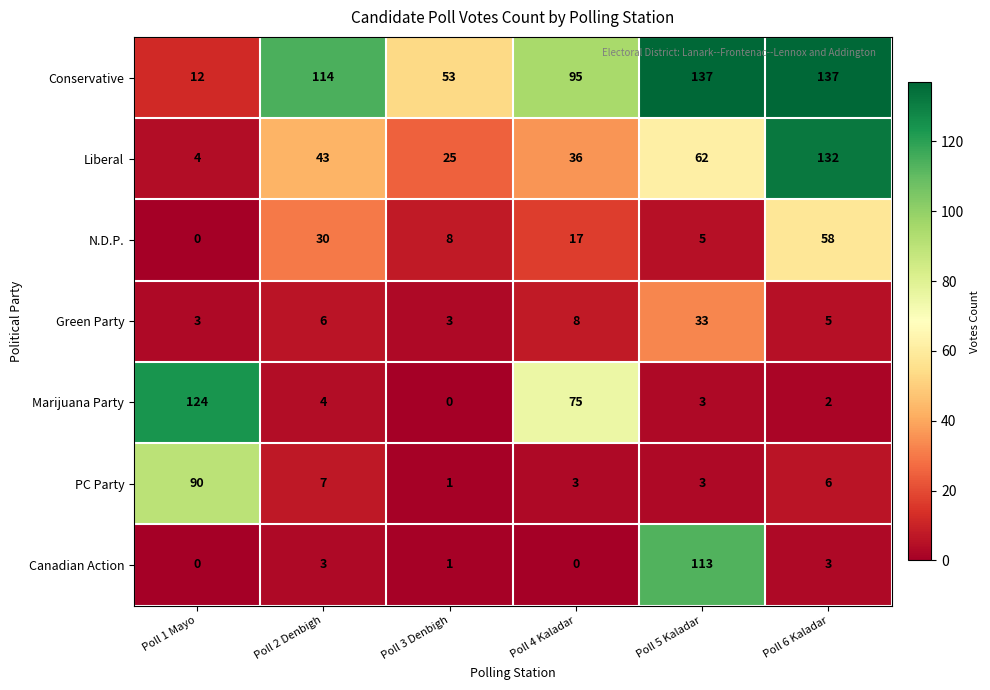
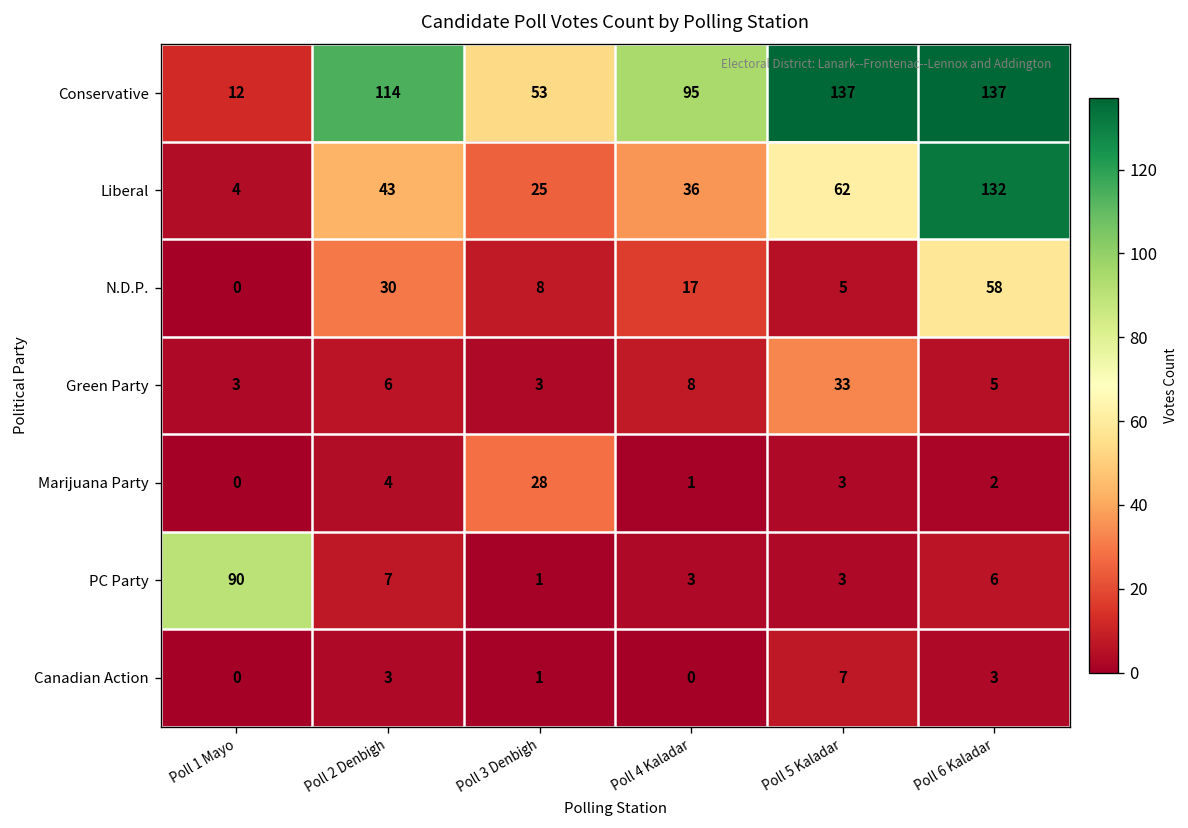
Marijuana Party, Poll 1 Mayo: 124 -> 0
Marijuana Party, Poll 3 Denbigh: 0 -> 28
Marijuana Party, Poll 4 Kaladar: 75 -> 1
Canadian Action, Poll 5 Kaladar: 113 -> 7
